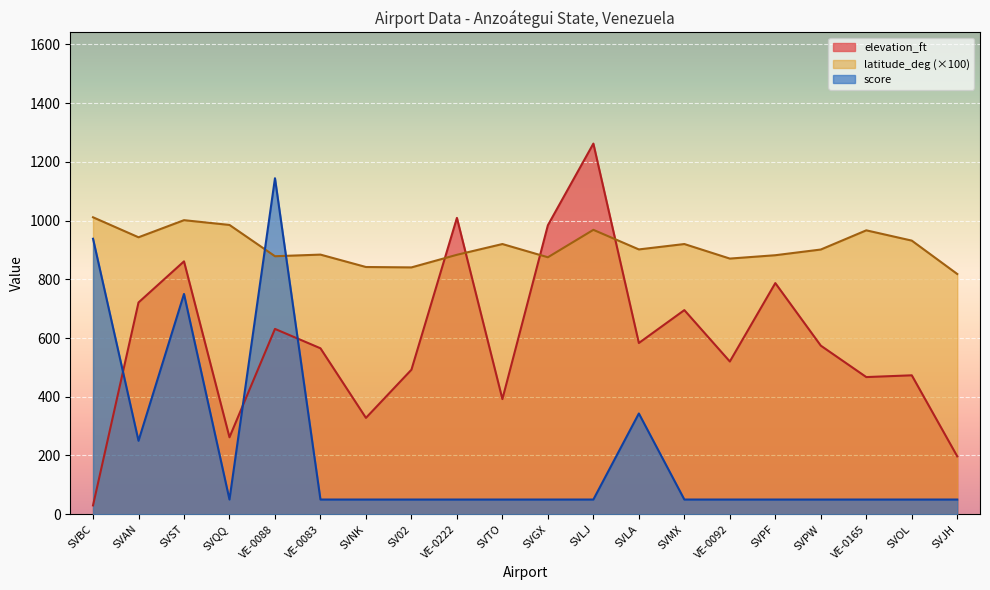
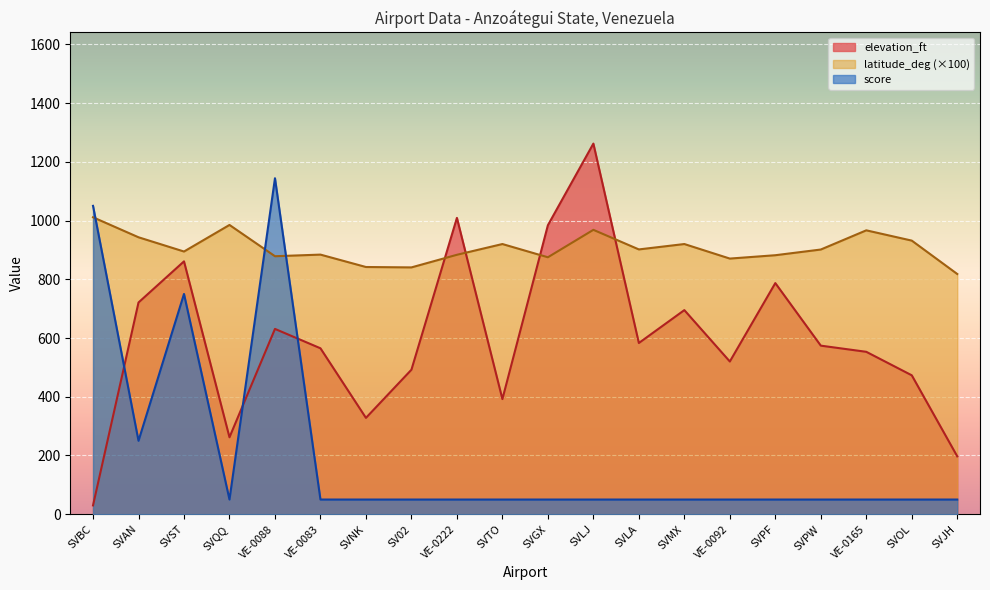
score, SVBC: 940 -> 1050
latitude_deg (×100), SVST: 1000 -> 890
score, SVLA: 340 -> 50
elevation_ft, VE-0165: 470 -> 550
